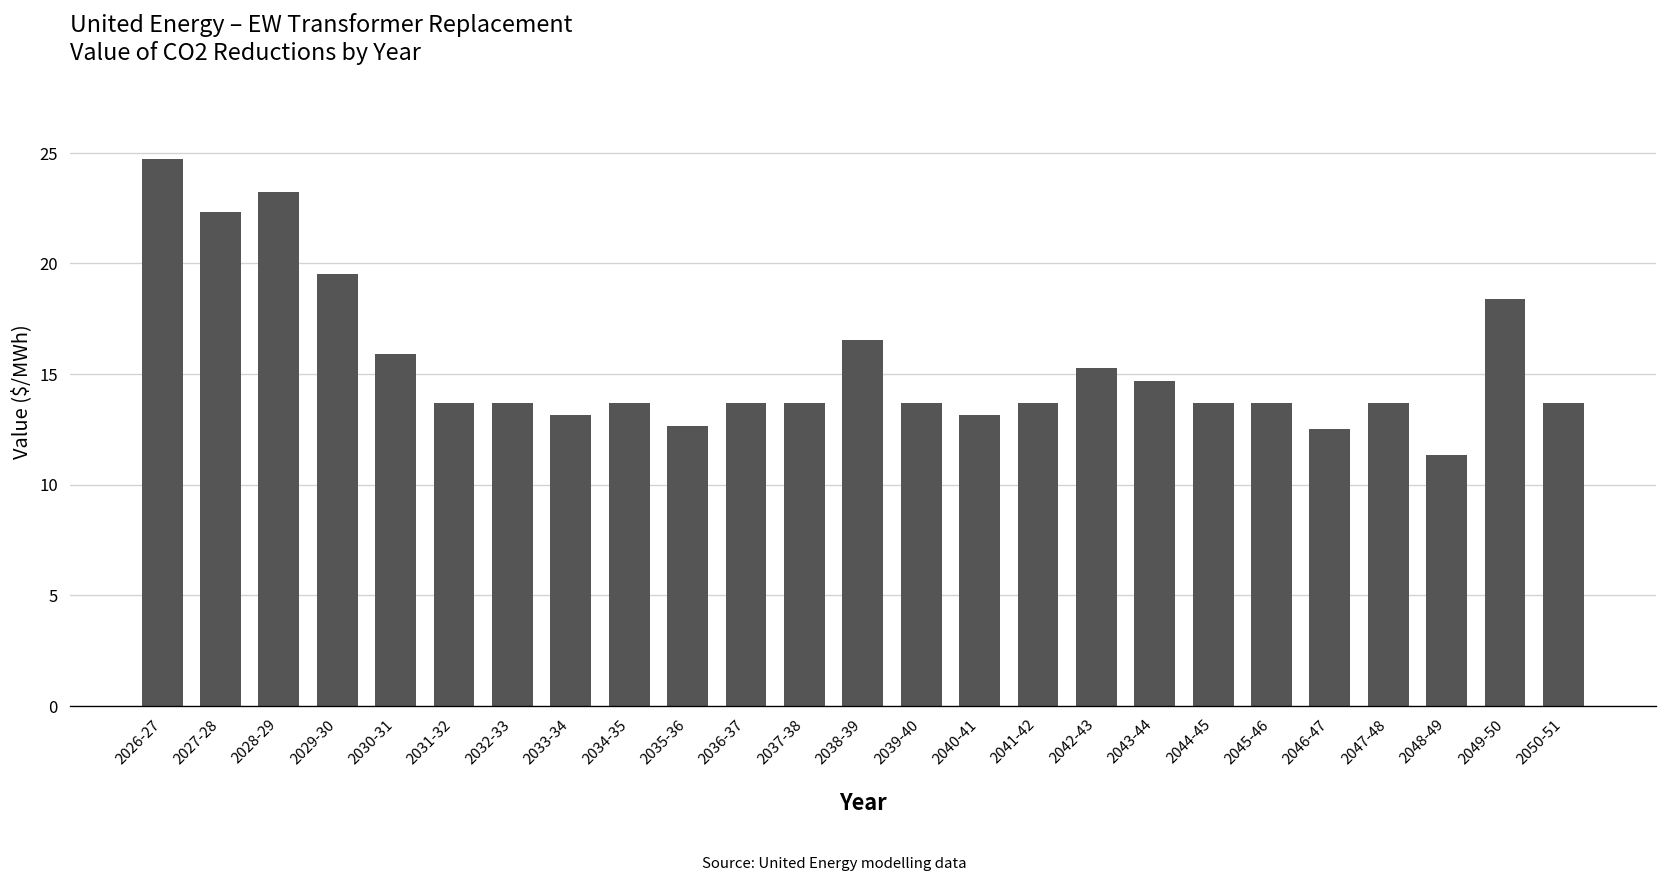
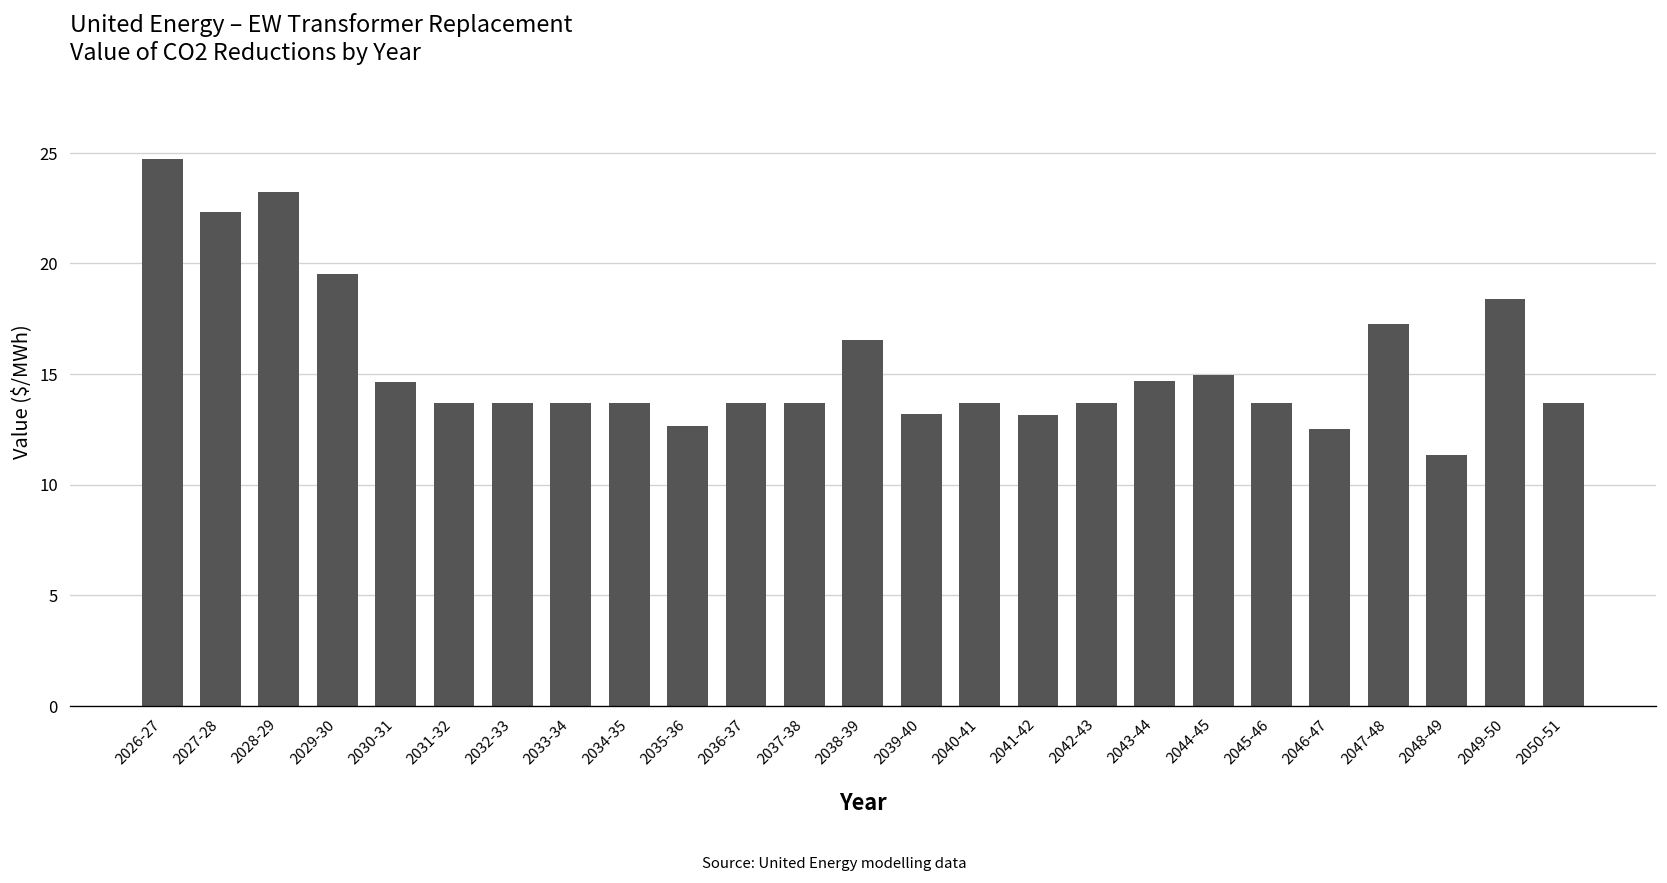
2030-31: 15.9 -> 14.7
2033-34: 13.2 -> 13.7
2039-40: 13.7 -> 13.2
2040-41: 13.2 -> 13.7
2041-42: 13.7 -> 13.2
2042-43: 15.3 -> 13.7
2044-45: 13.7 -> 14.9
2047-48: 13.7 -> 17.3
